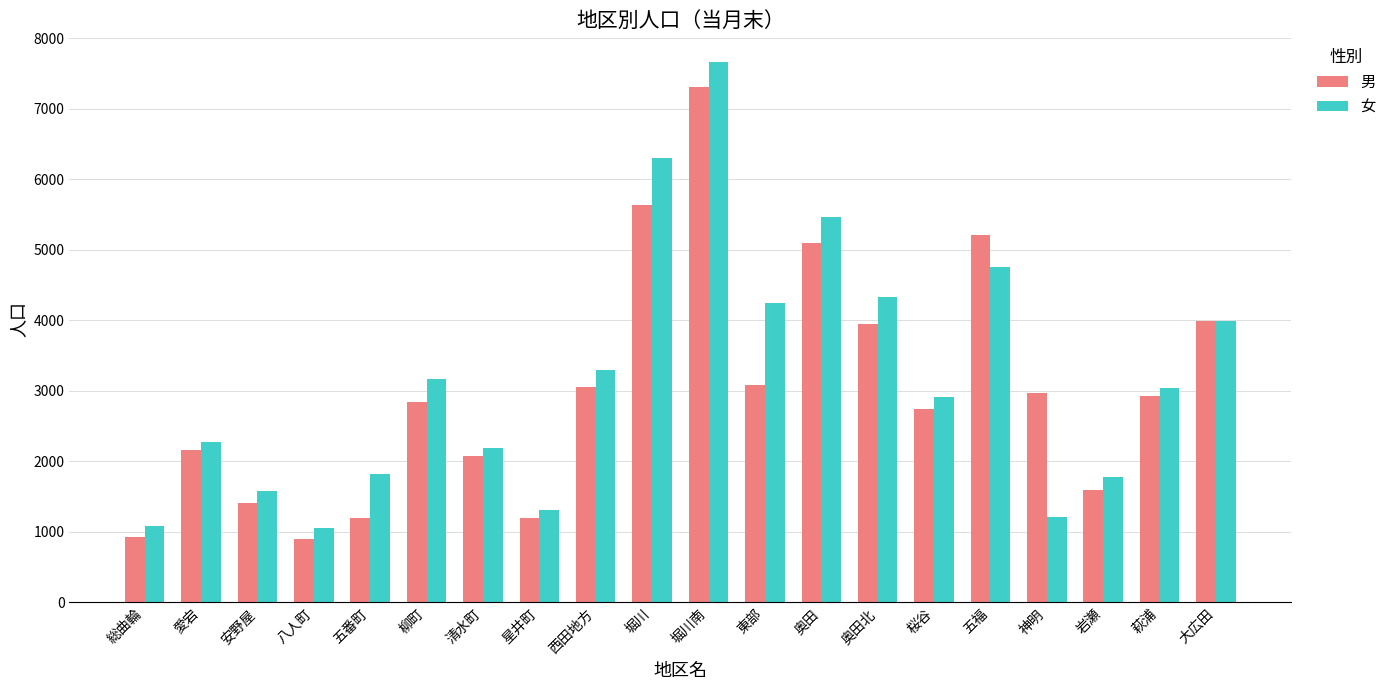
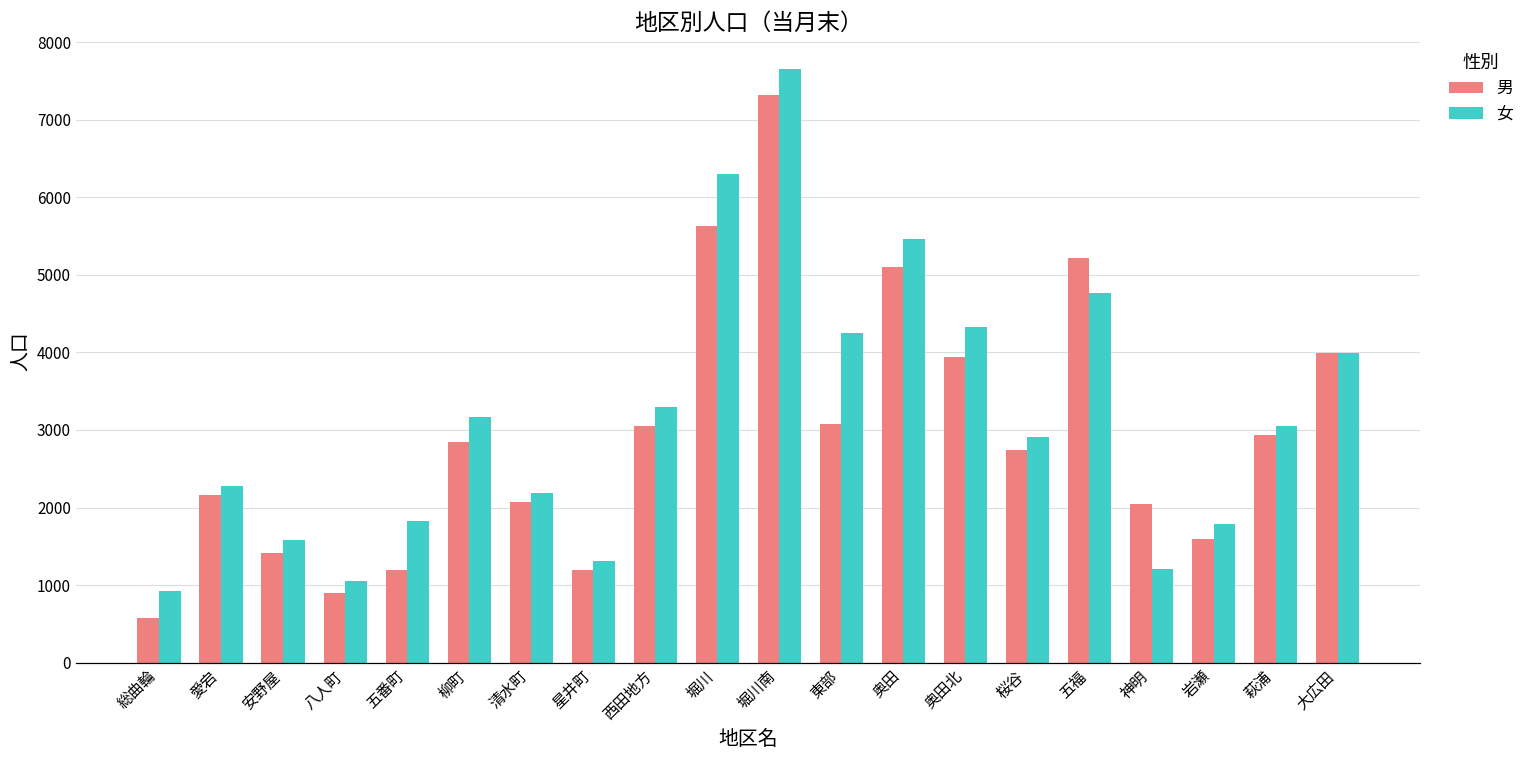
男, 総曲輪: 900 -> 600
女, 総曲輪: 1100 -> 900
男, 神明: 3000 -> 2000
